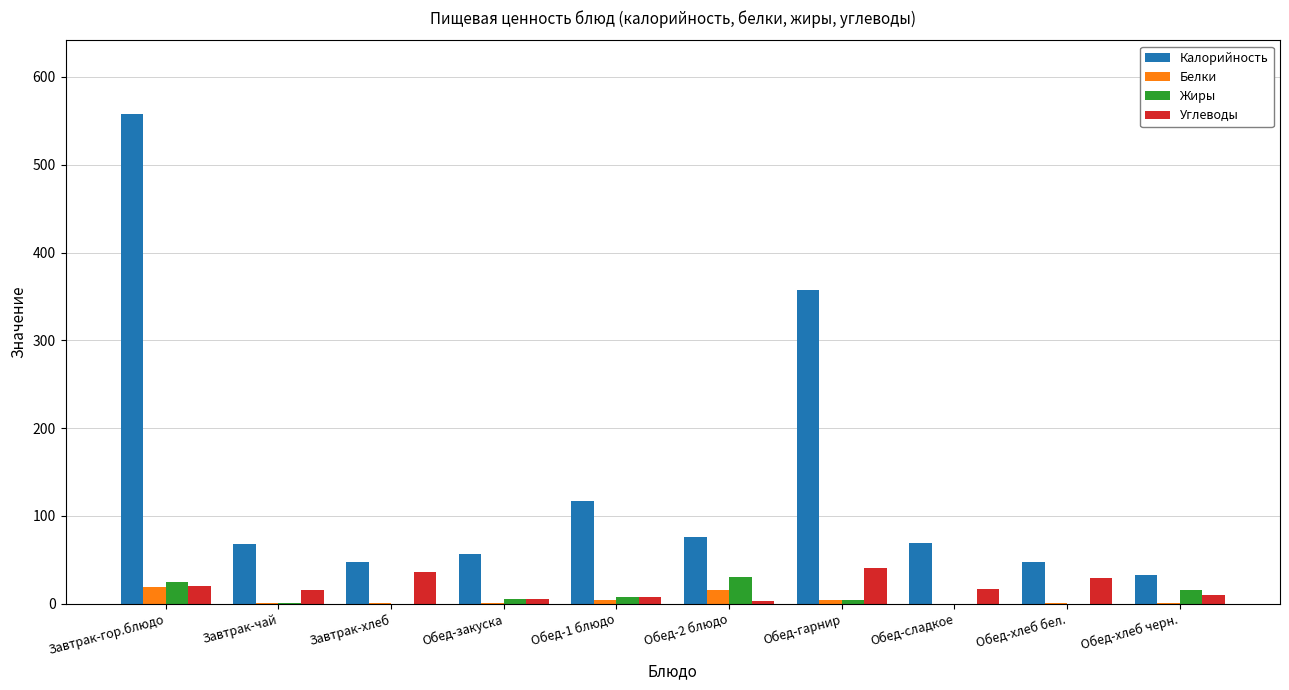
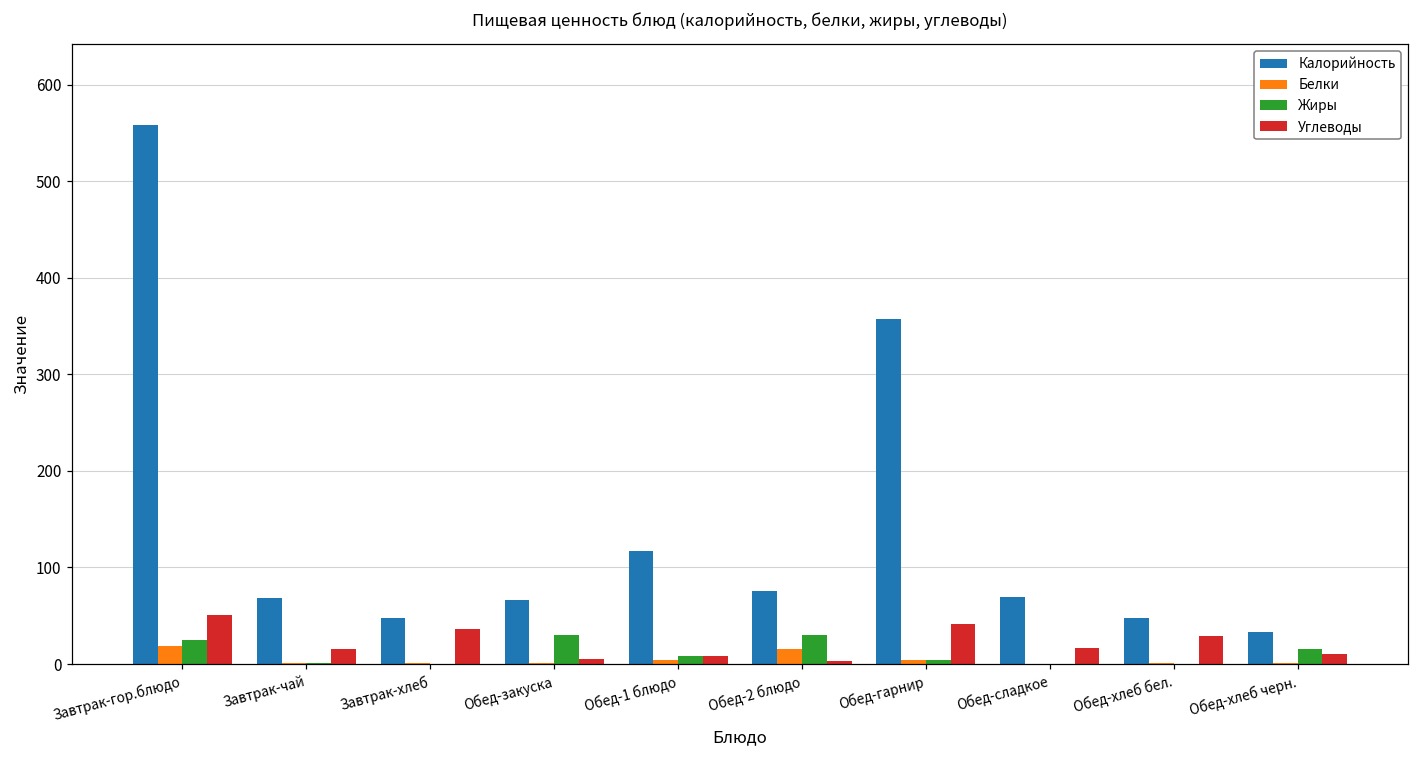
Углеводы, Завтрак-гор.блюдо: 20 -> 50
Калорийность, Обед-закуска: 60 -> 70
Жиры, Обед-закуска: 10 -> 30
